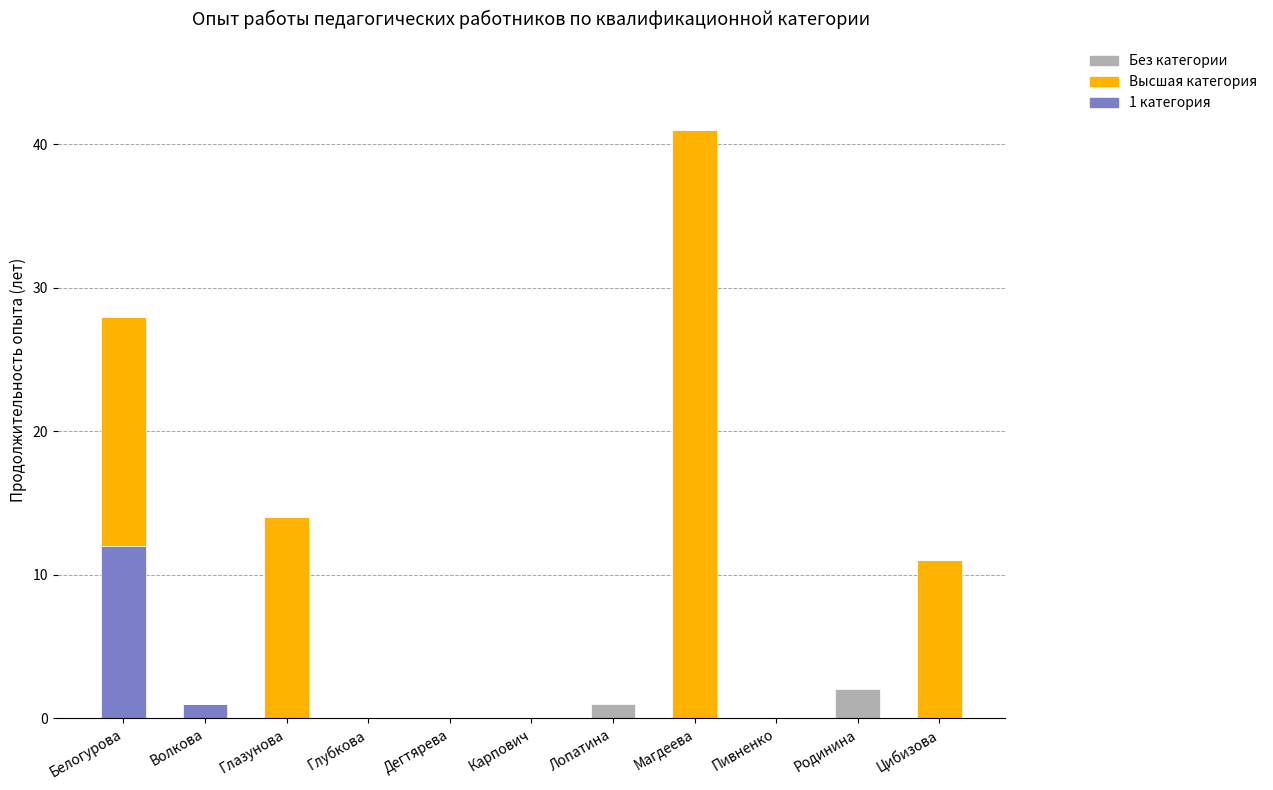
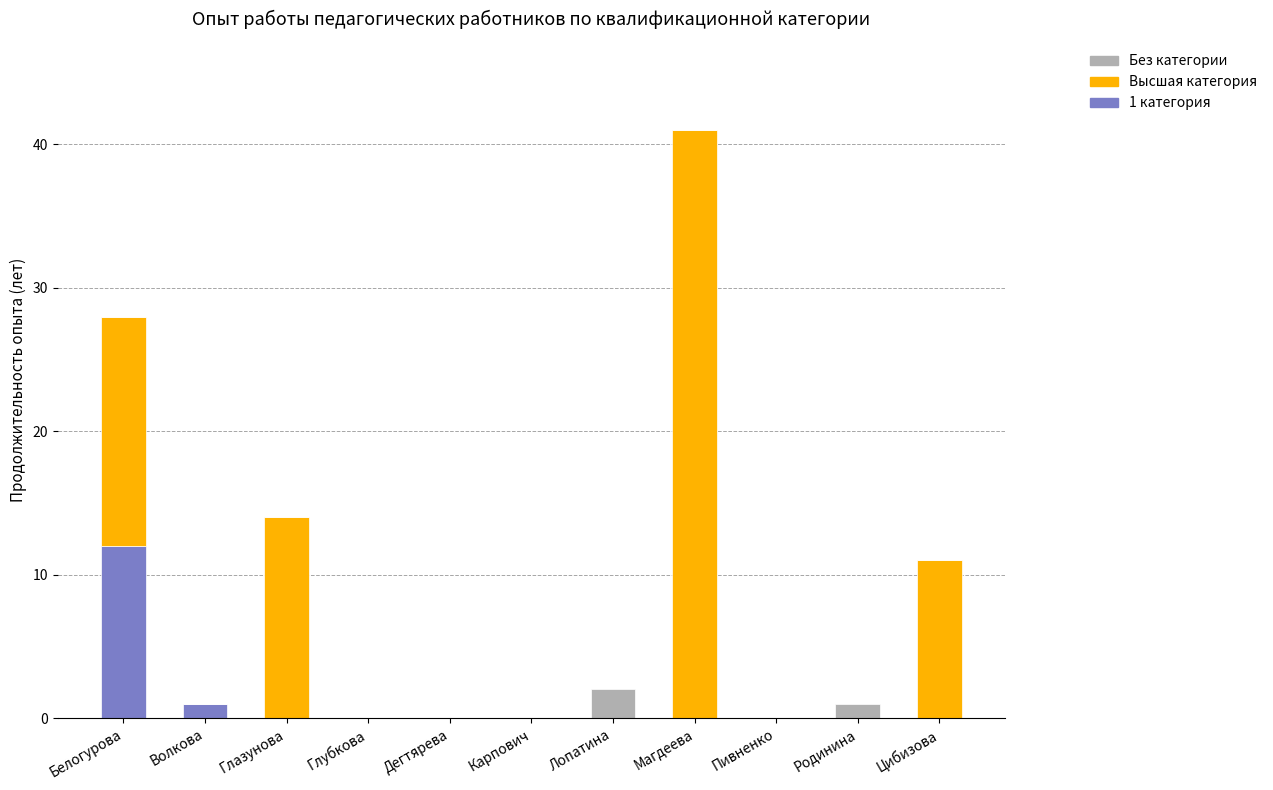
Без категории, Лопатина: 1 -> 2
Без категории, Родинина: 2 -> 1
